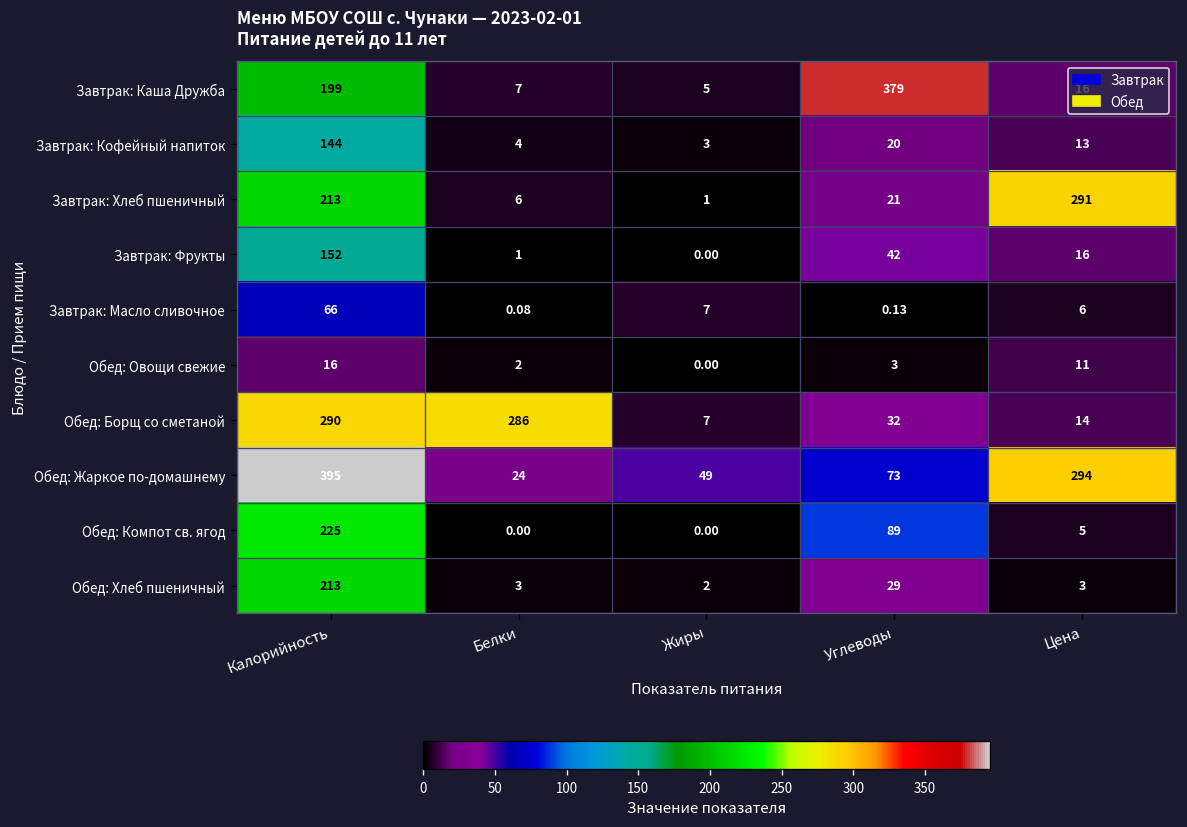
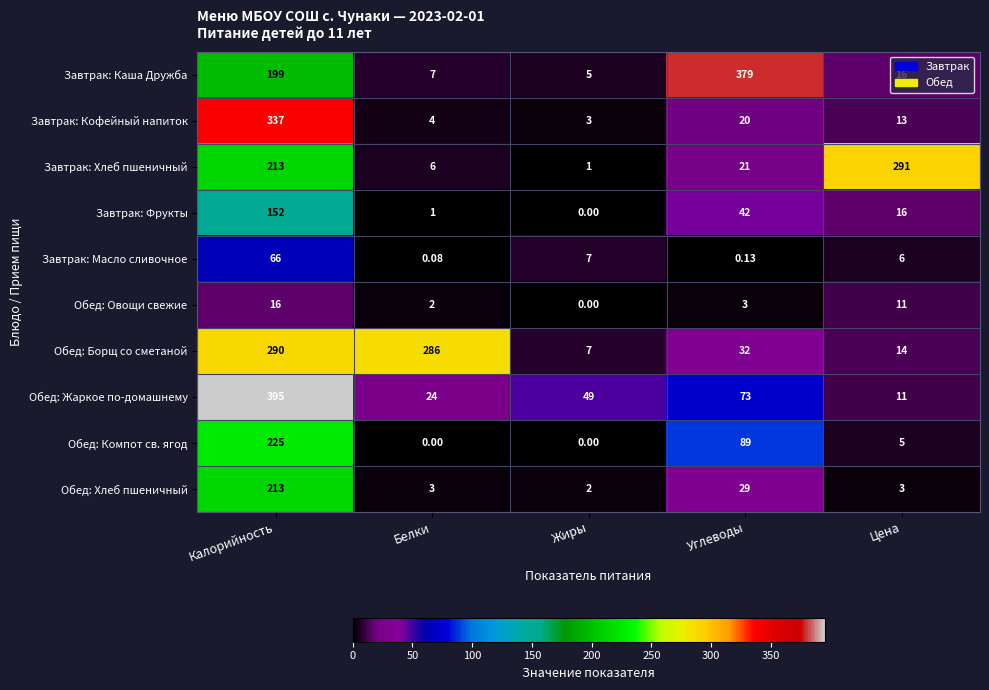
Завтрак: Кофейный напиток, Калорийность: 144 -> 337
Обед: Жаркое по-домашнему, Цена: 294 -> 11
